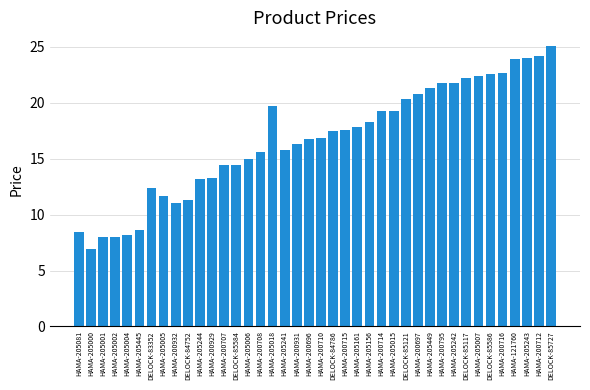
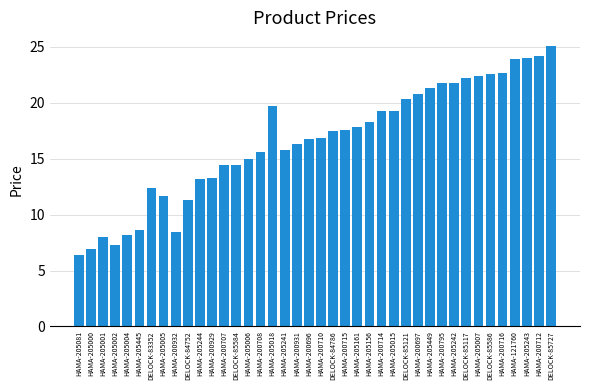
HAMA-205081: 8.4 -> 6.4
HAMA-205002: 8.0 -> 7.2
HAMA-200932: 11.0 -> 8.4
